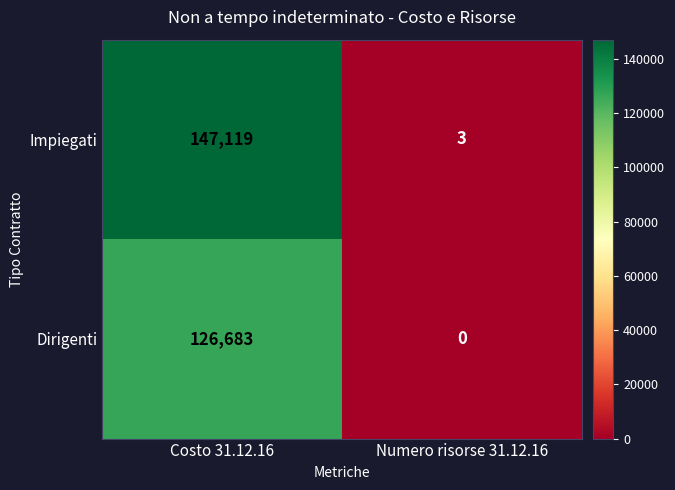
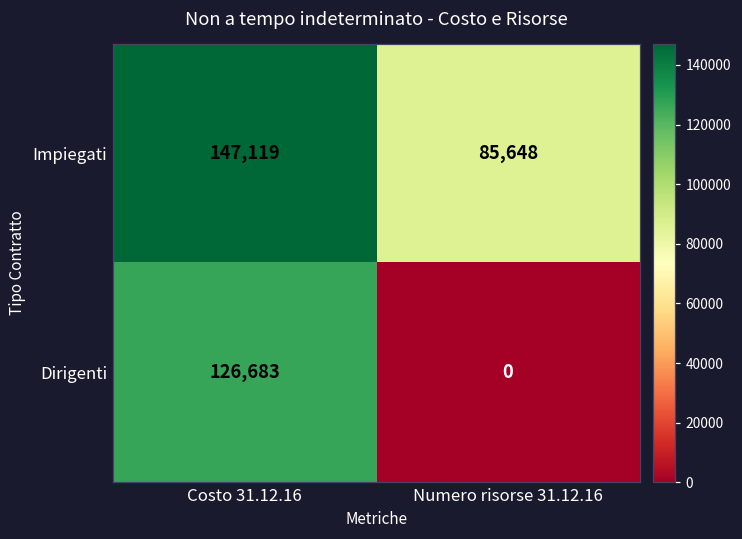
Impiegati, Numero risorse 31.12.16: 3 -> 85,648
